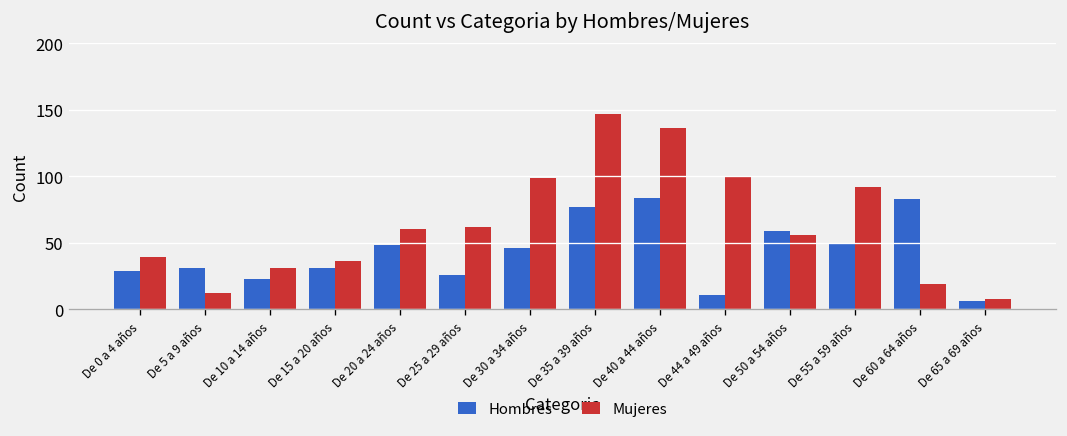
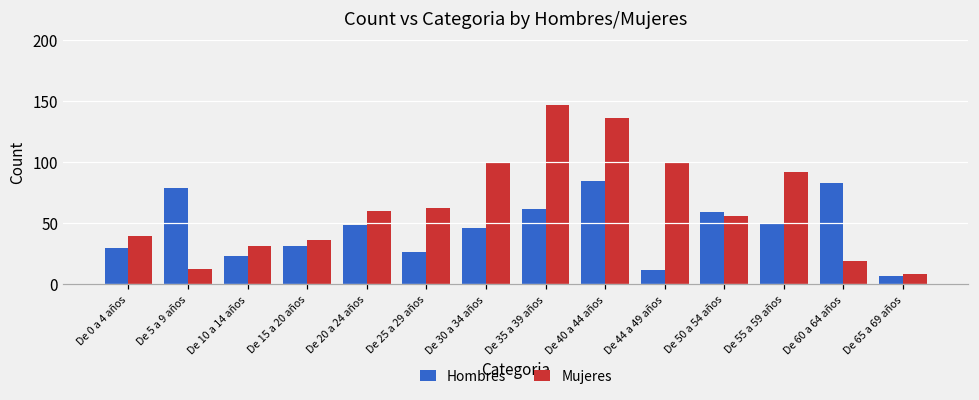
Hombres, De 5 a 9 años: 31 -> 79
Hombres, De 35 a 39 años: 77 -> 61
